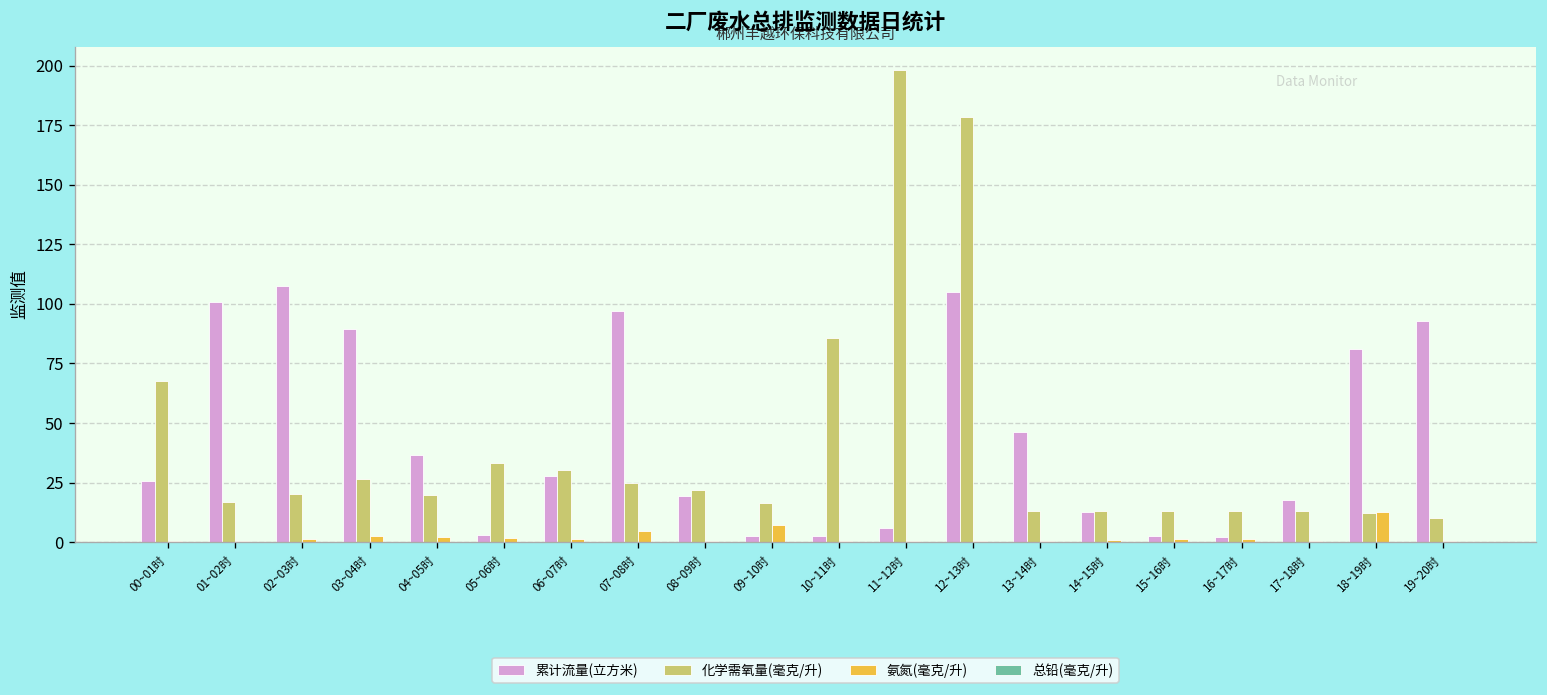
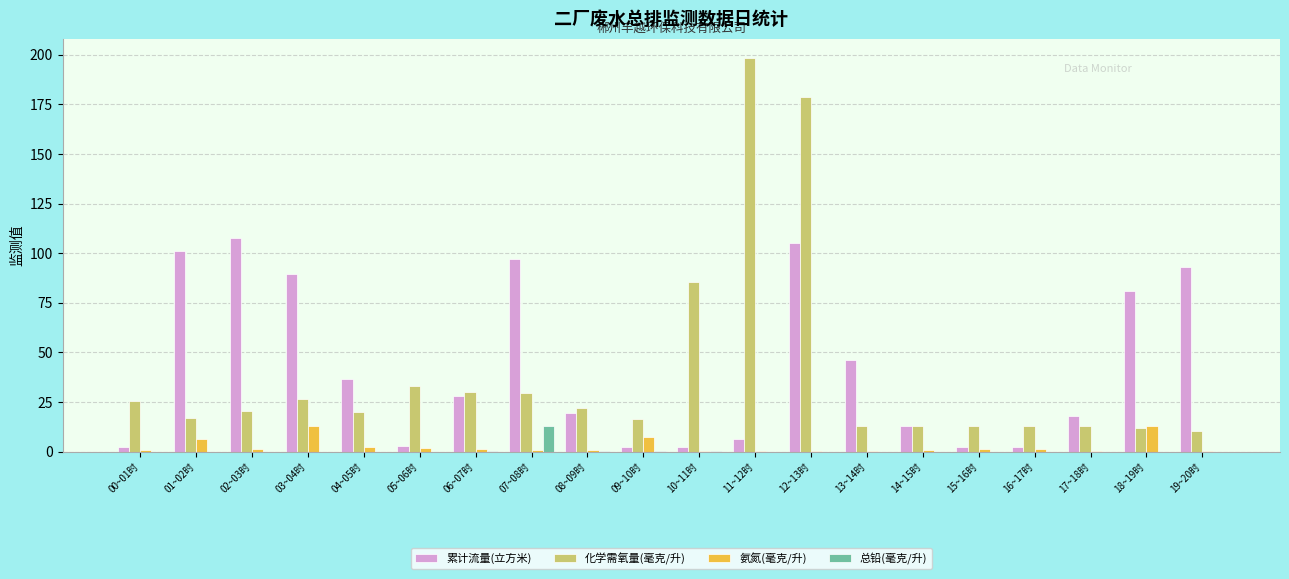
累计流量(立方米), 00~01时: 26 -> 2
化学需氧量(毫克/升), 00~01时: 68 -> 25
氨氮(毫克/升), 01~02时: 0 -> 6
氨氮(毫克/升), 03~04时: 2 -> 13
化学需氧量(毫克/升), 07~08时: 25 -> 29
氨氮(毫克/升), 07~08时: 5 -> 1
总铅(毫克/升), 07~08时: 0 -> 13
